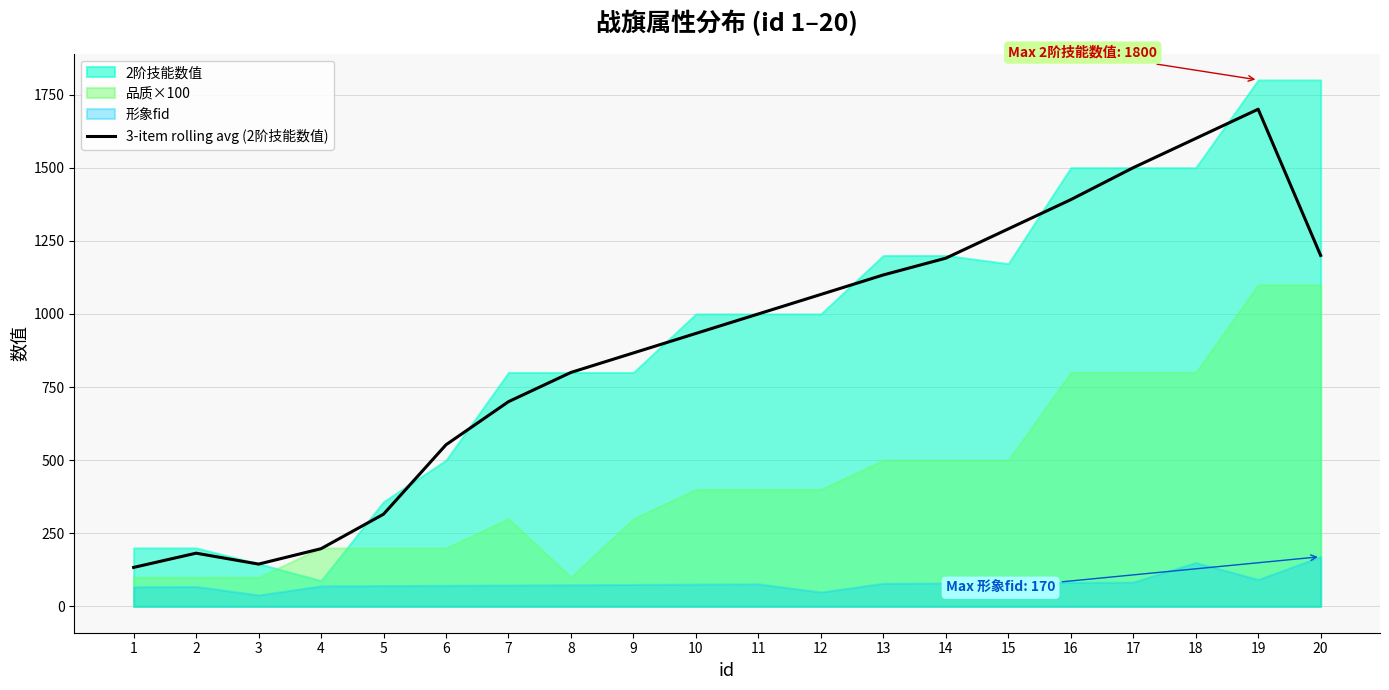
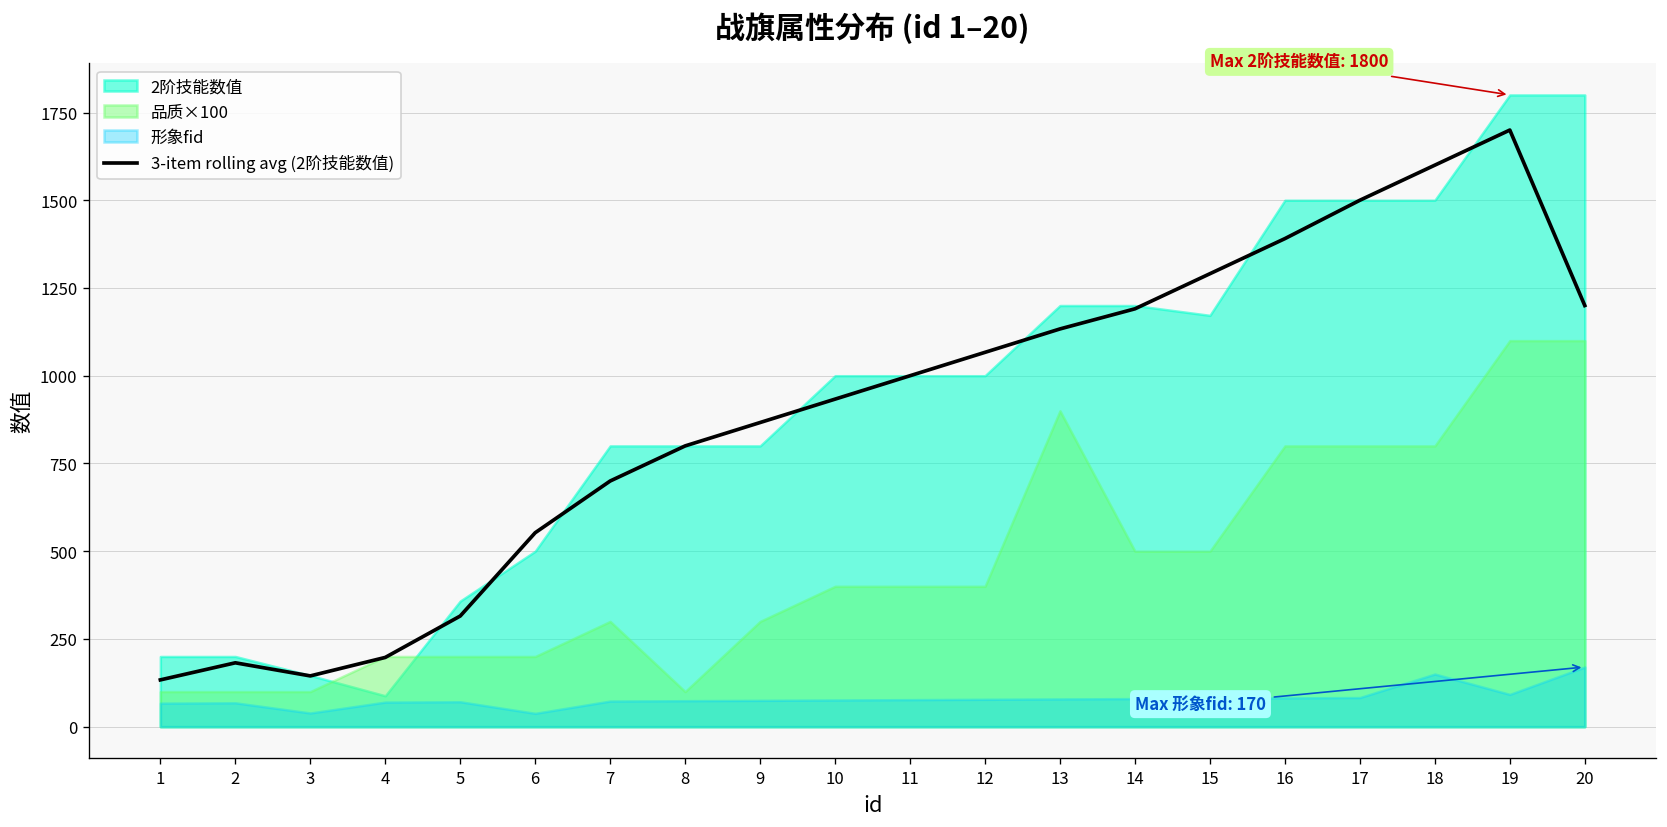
形象fid, 6: 70 -> 40
形象fid, 12: 50 -> 80
品质×100, 13: 500 -> 900
